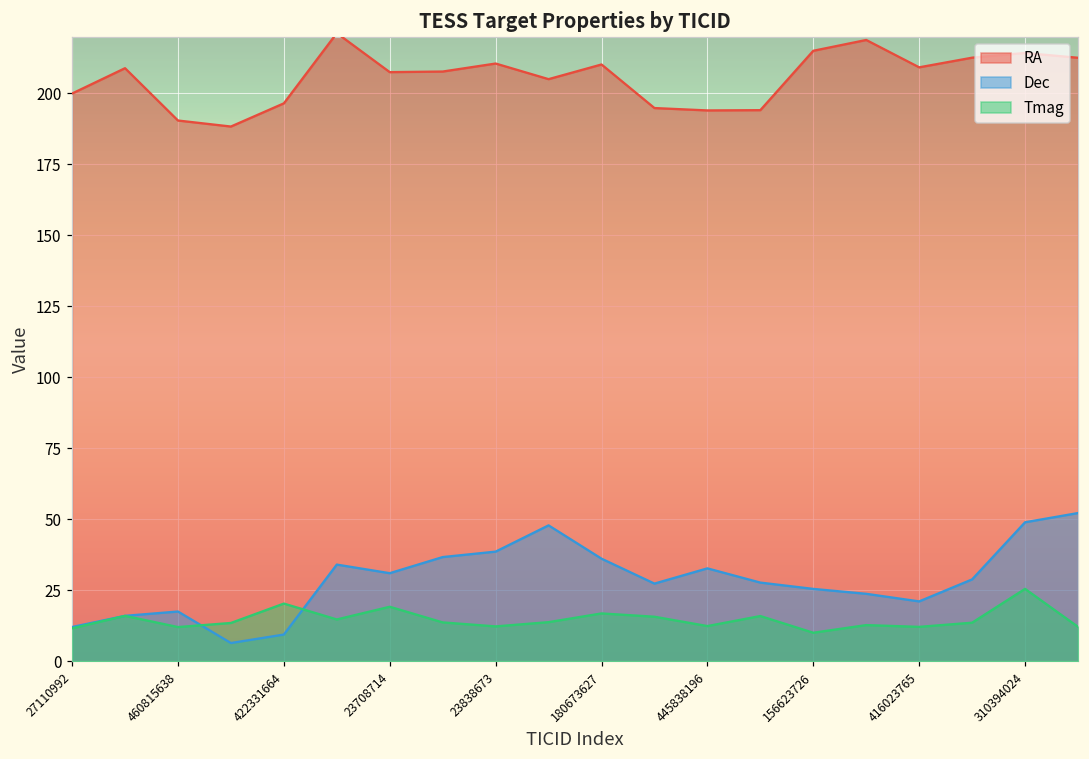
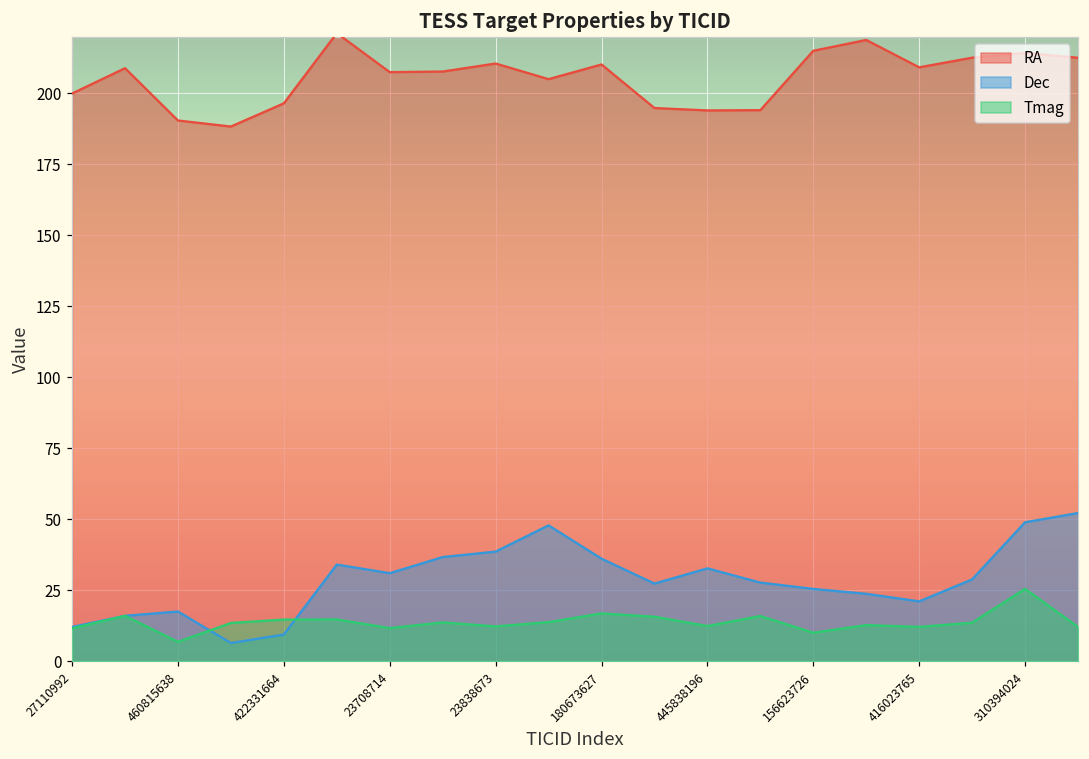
Tmag, 460815638: 12 -> 7
Tmag, 422331664: 20 -> 15
Tmag, 23708714: 19 -> 12
